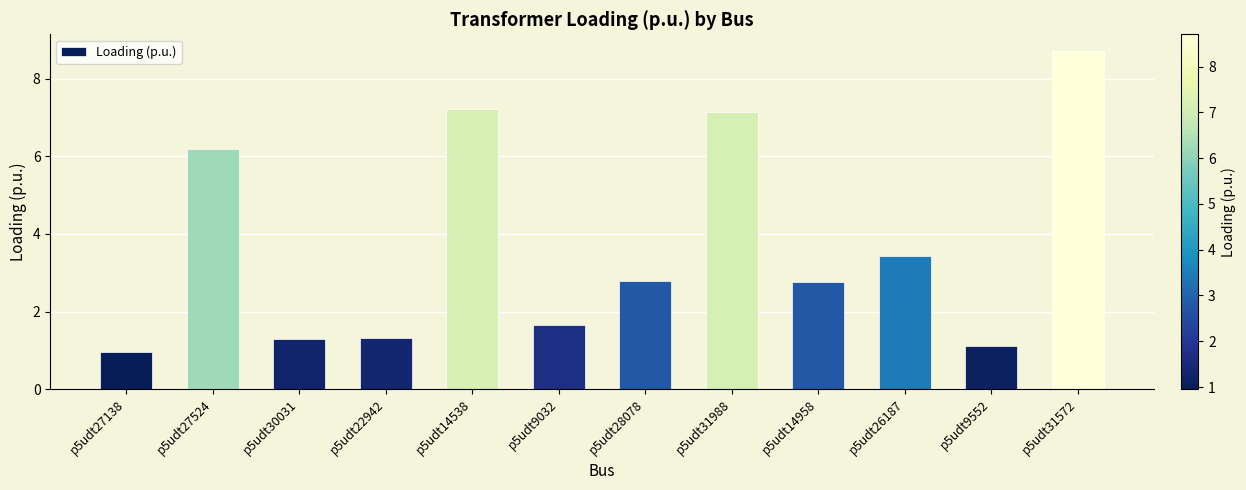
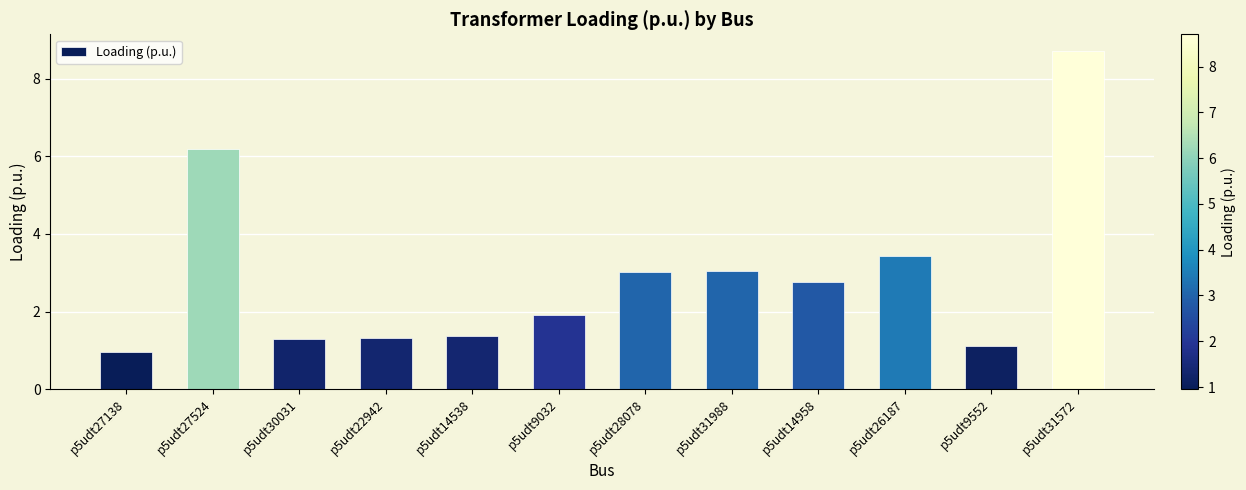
p5udt14538: 7.2 -> 1.4
p5udt9032: 1.7 -> 1.9
p5udt28078: 2.8 -> 3.0
p5udt31988: 7.1 -> 3.0
